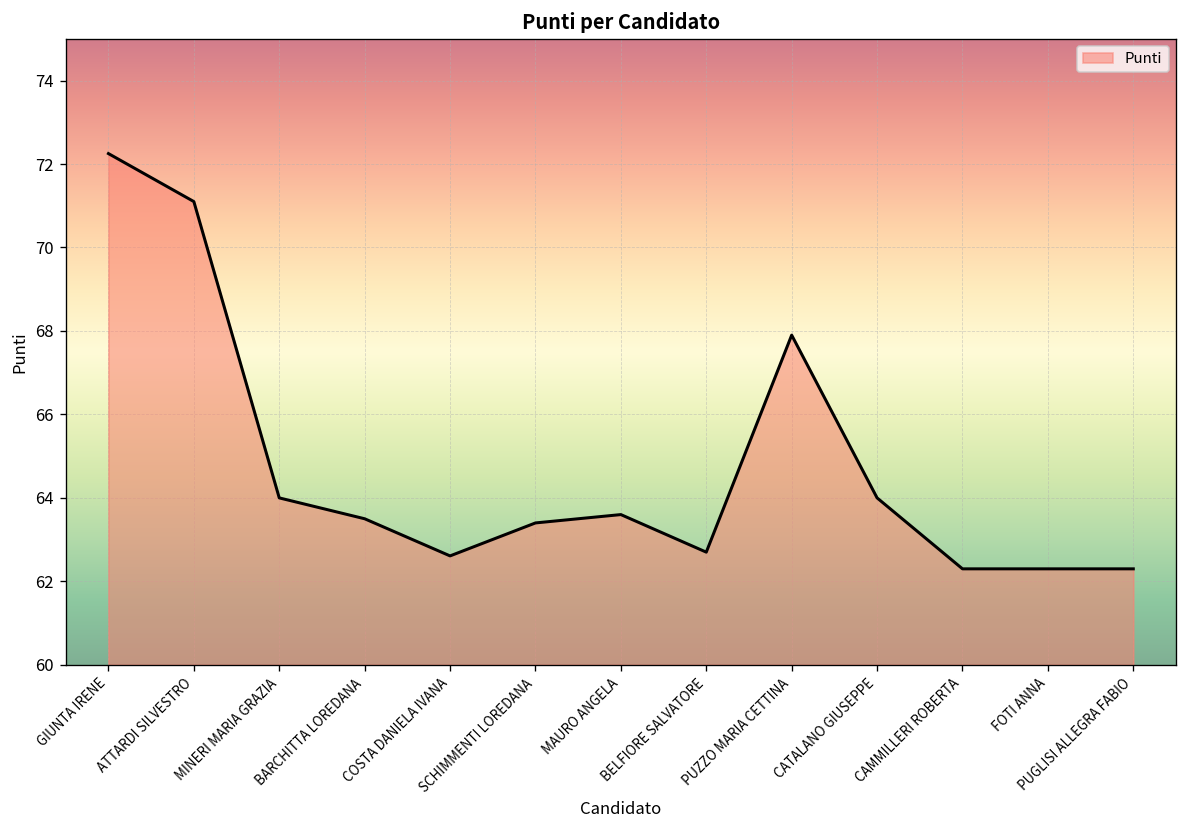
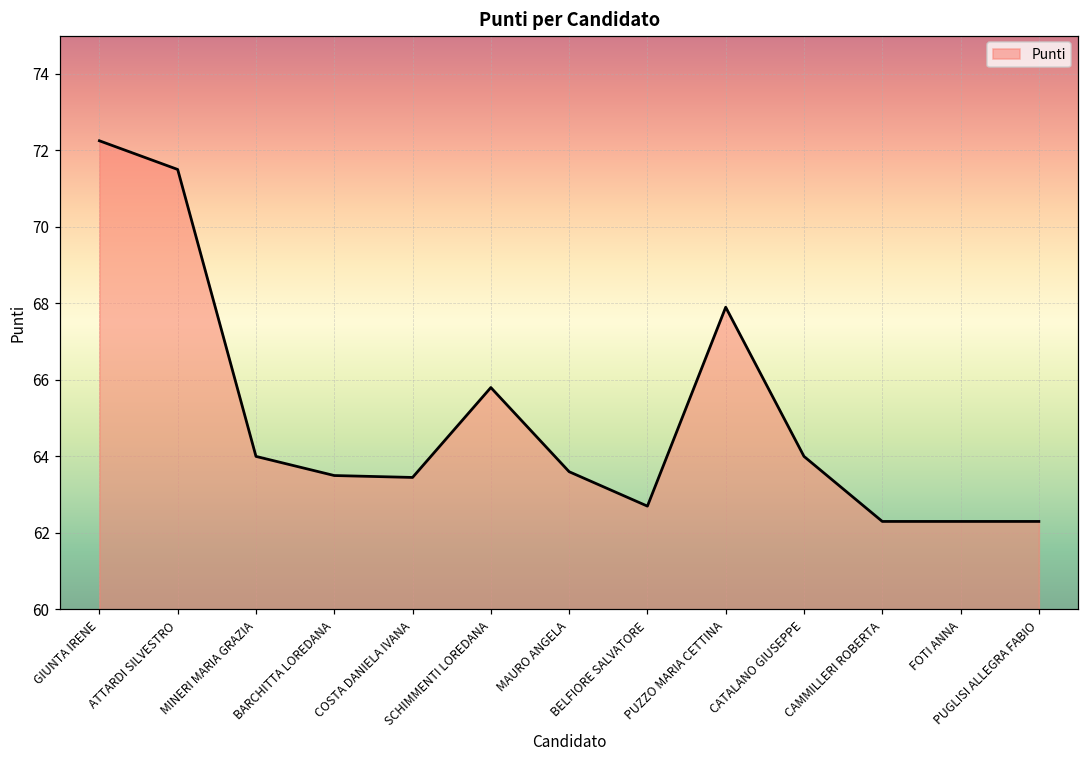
ATTARDI SILVESTRO: 71.1 -> 71.5
COSTA DANIELA IVANA: 62.6 -> 63.5
SCHIMMENTI LOREDANA: 63.4 -> 65.8
